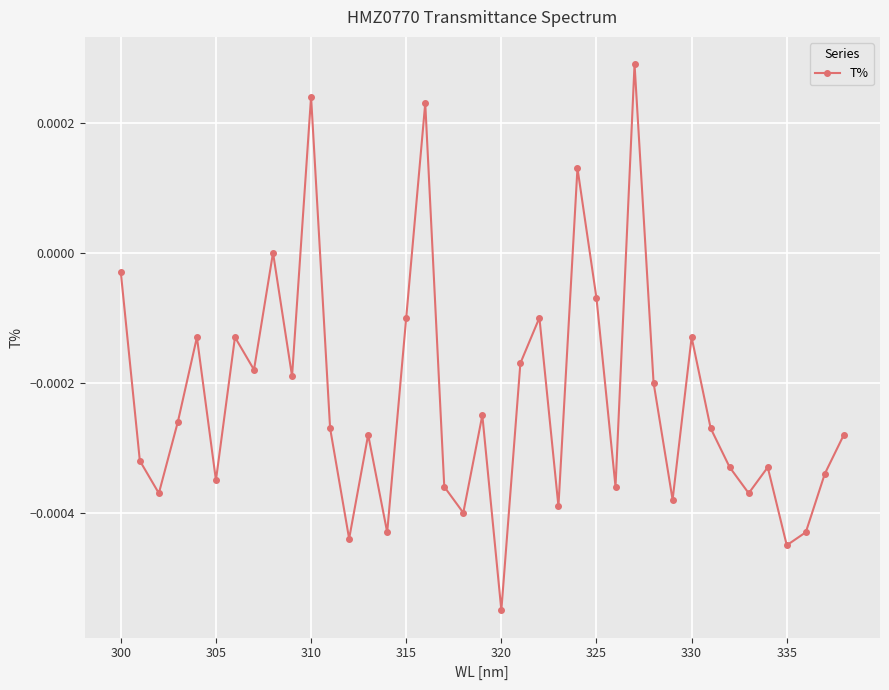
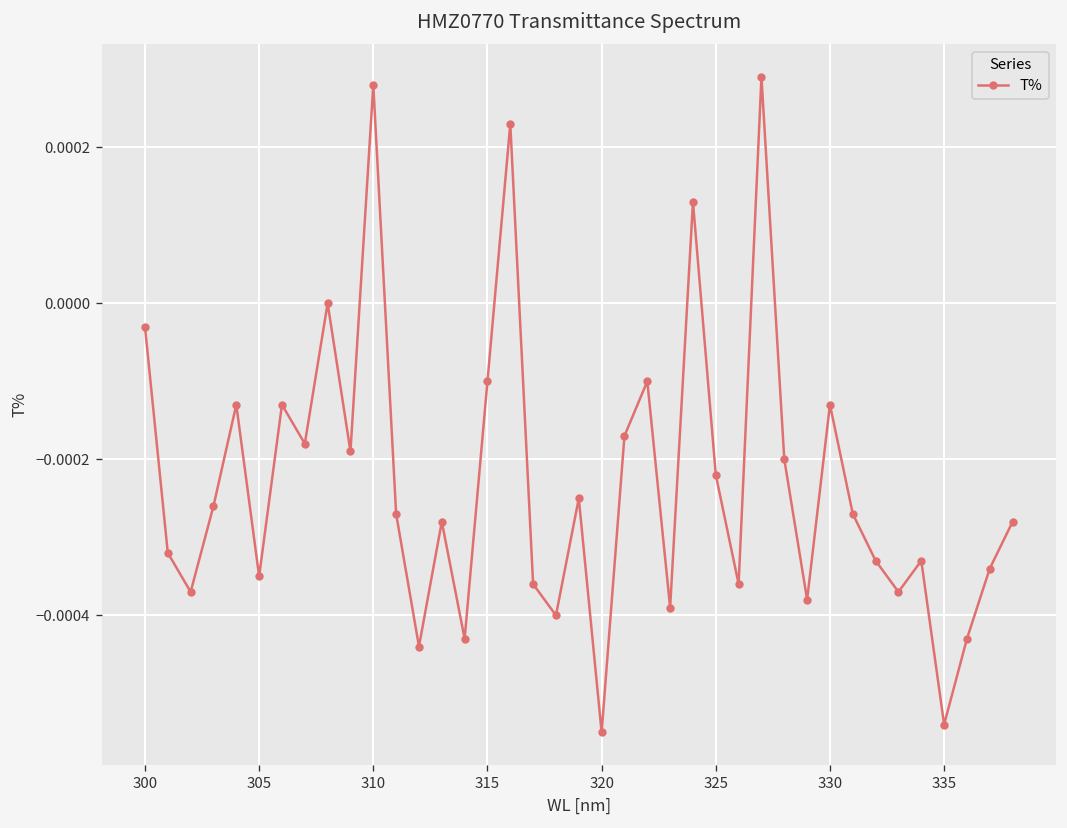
310: 0.00024 -> 0.00028
325: -0.00007 -> -0.00022
335: -0.00045 -> -0.00054
